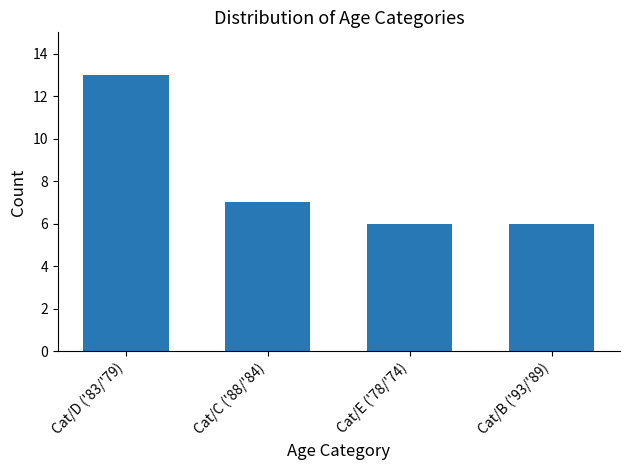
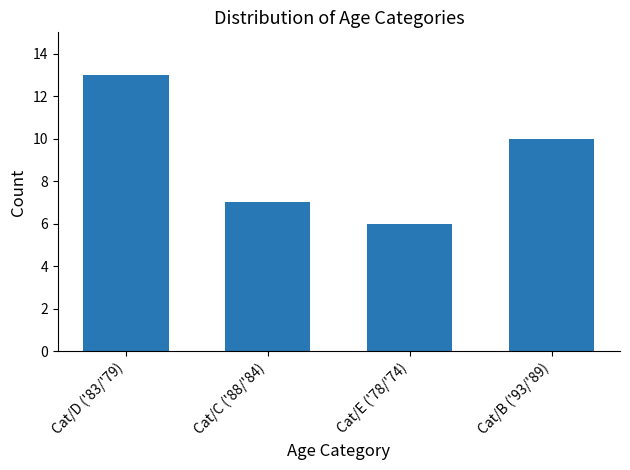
Cat/B ('93/'89): 6 -> 10
